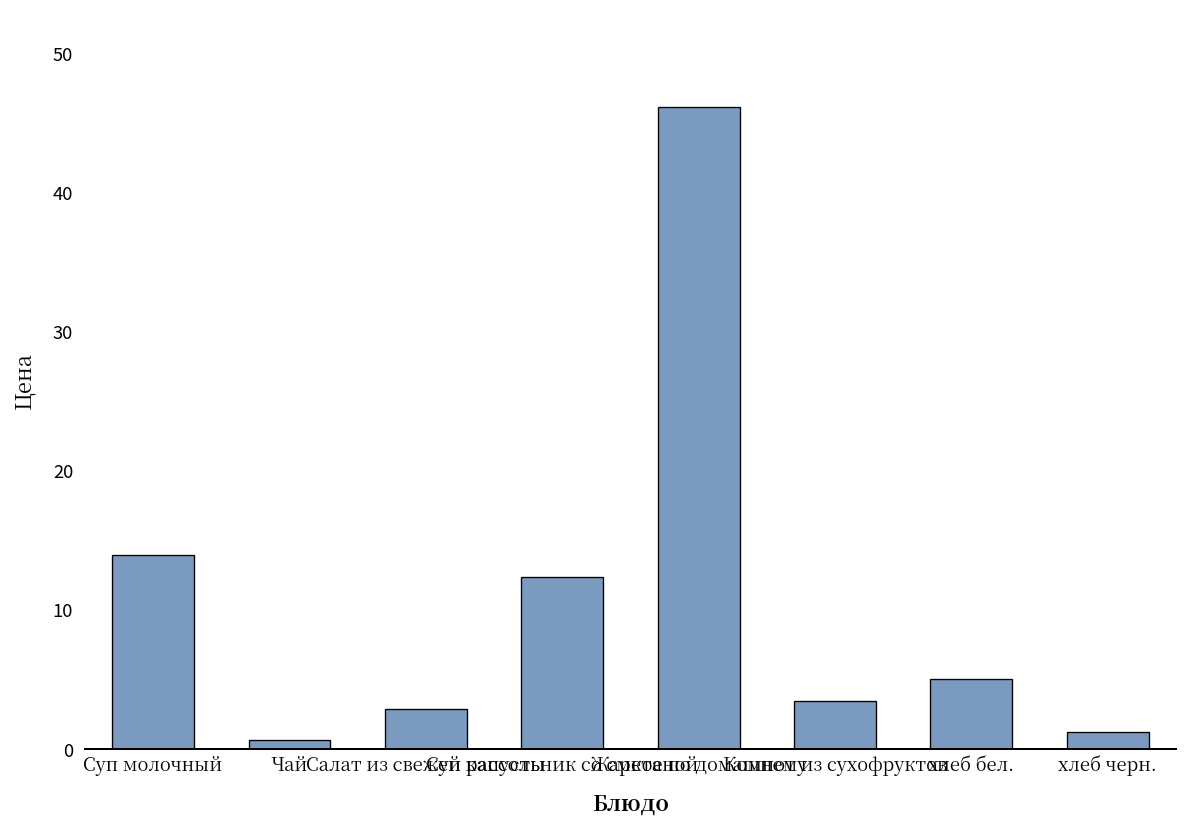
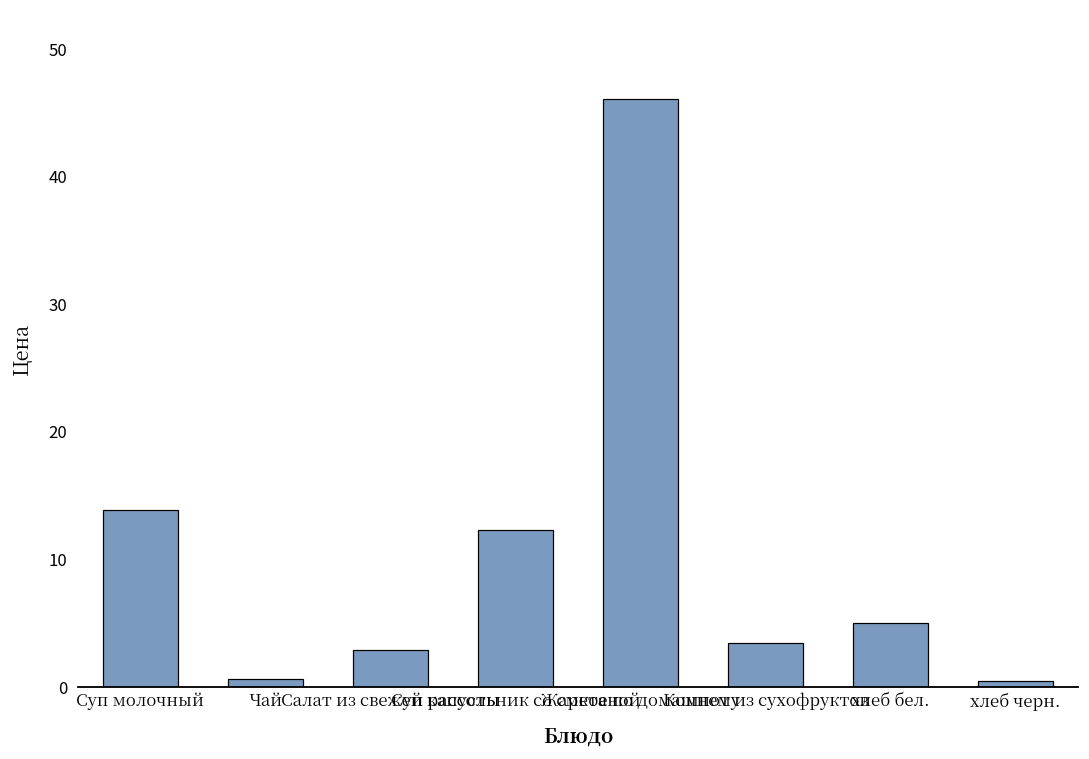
хлеб черн.: 1.2 -> 0.5
